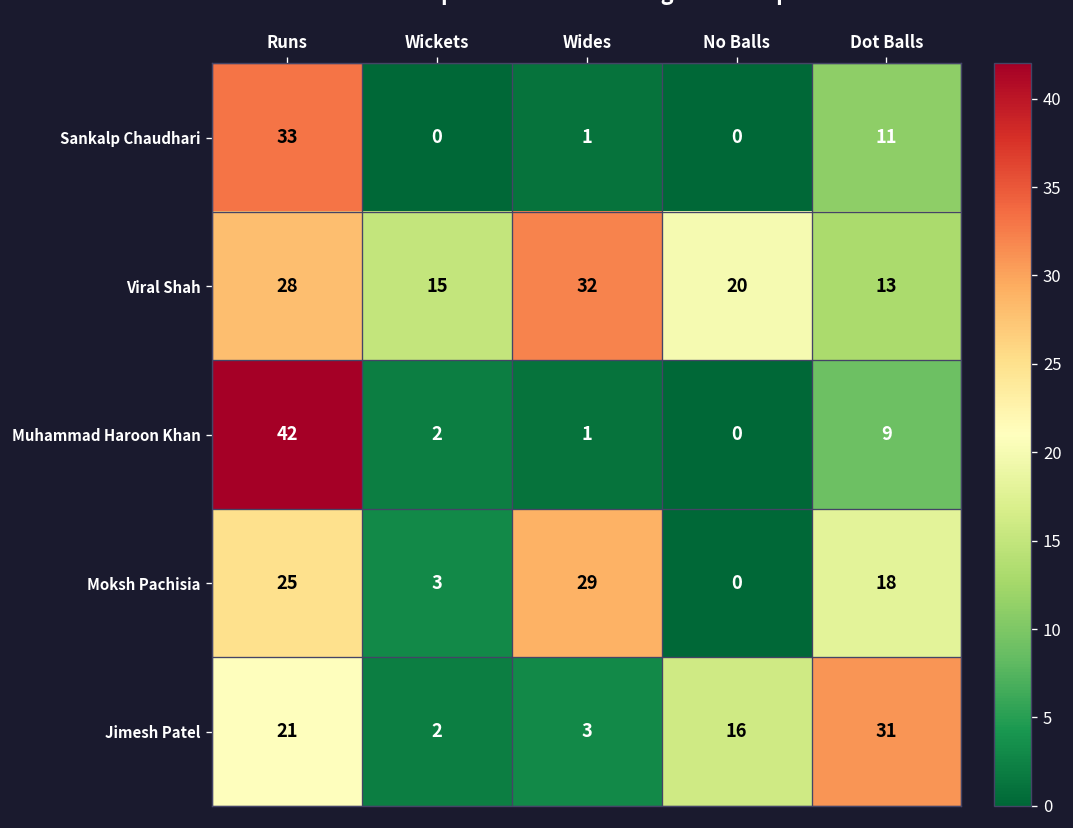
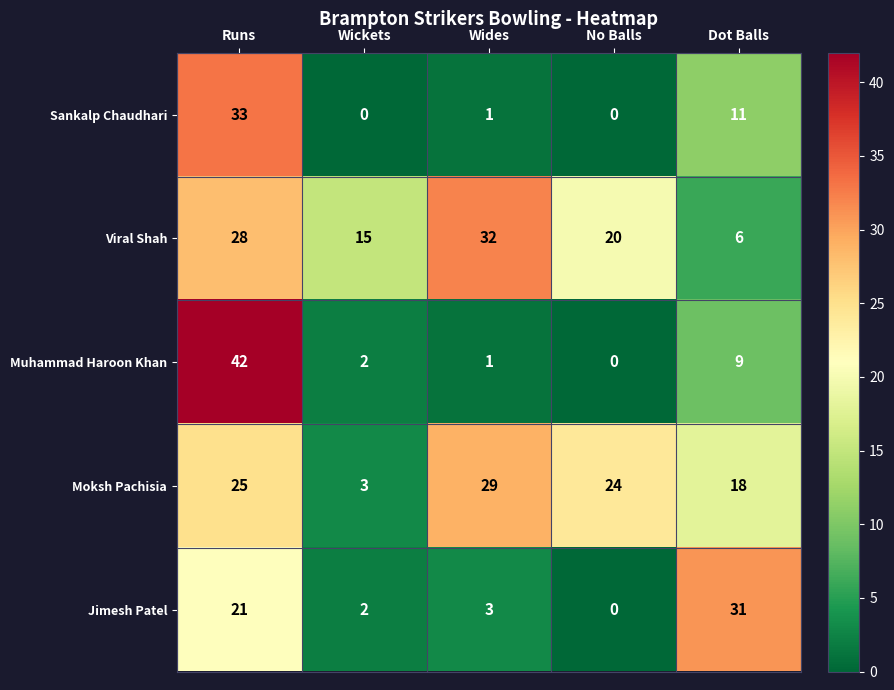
Viral Shah, Dot Balls: 13 -> 6
Moksh Pachisia, No Balls: 0 -> 24
Jimesh Patel, No Balls: 16 -> 0
